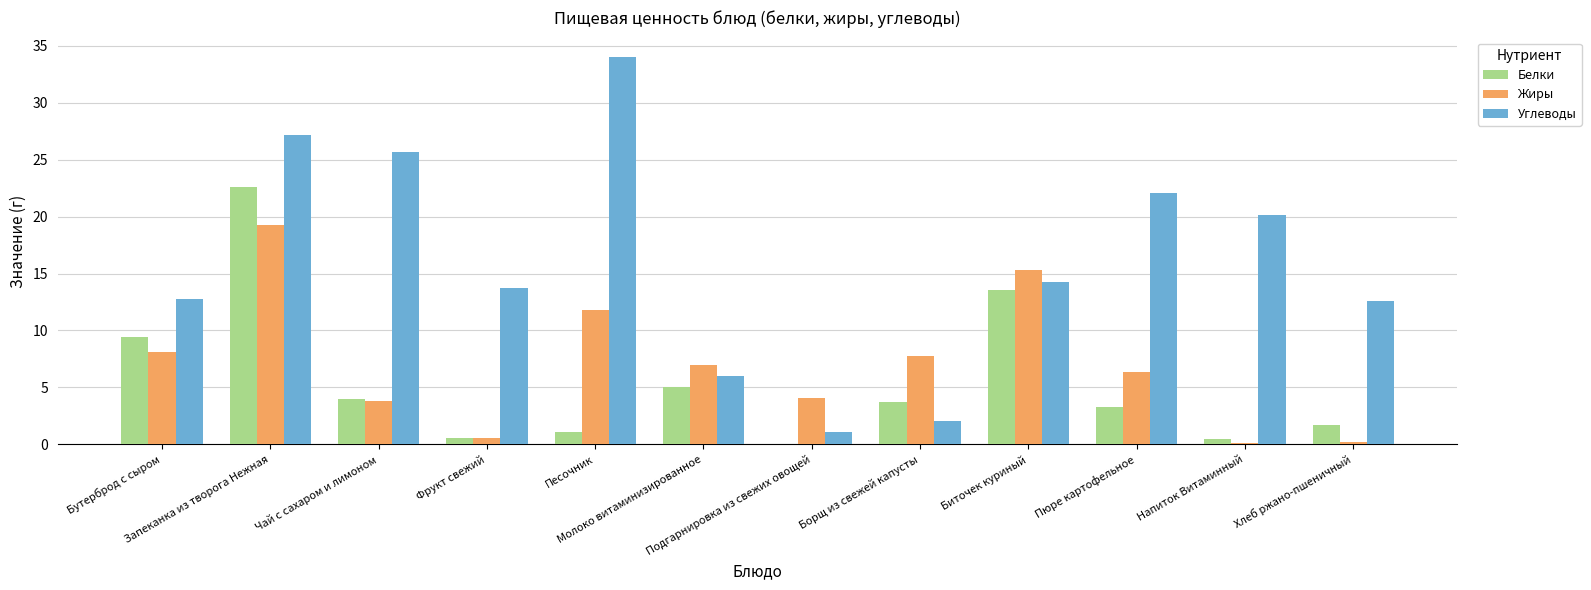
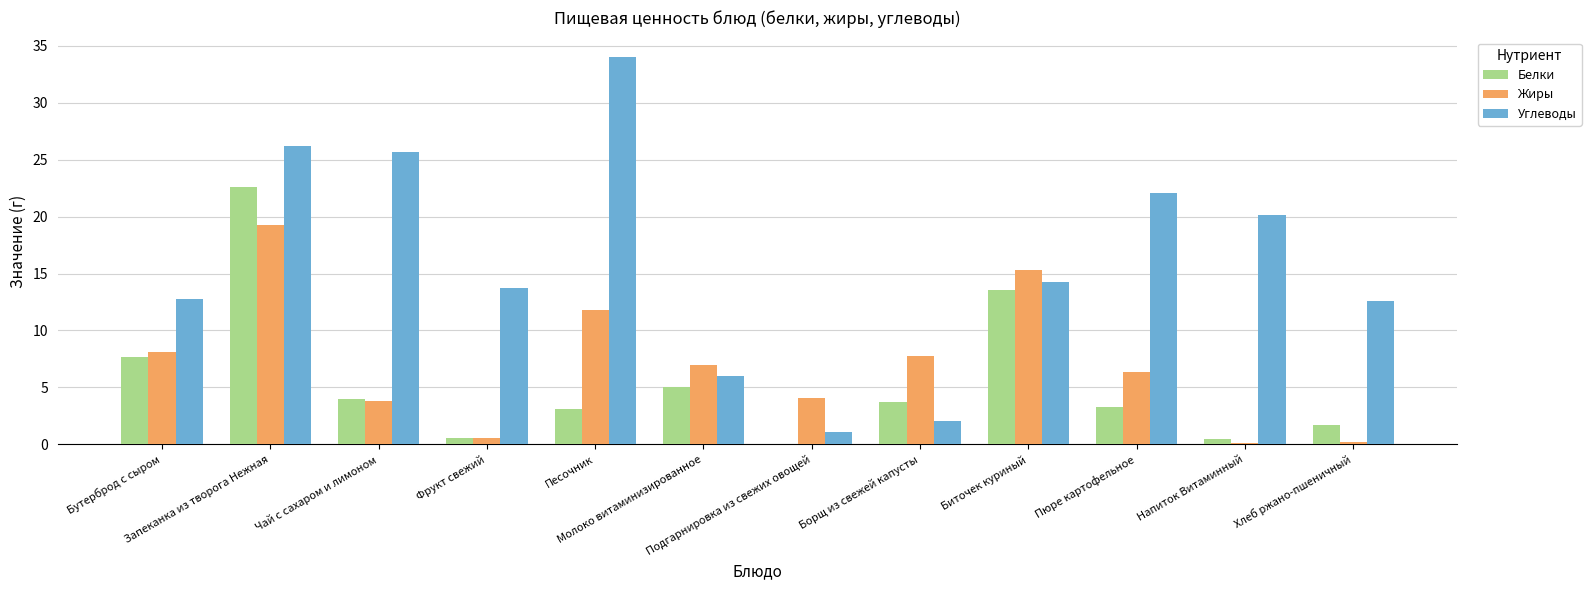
Белки, Бутерброд с сыром: 9.4 -> 7.7
Углеводы, Запеканка из творога Нежная: 27.2 -> 26.2
Белки, Песочник: 1.1 -> 3.1
